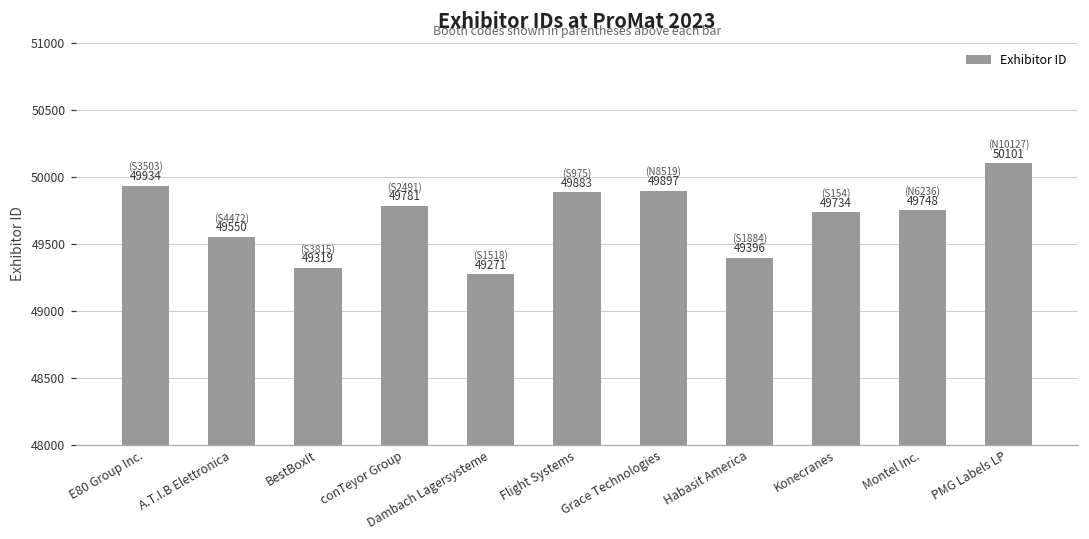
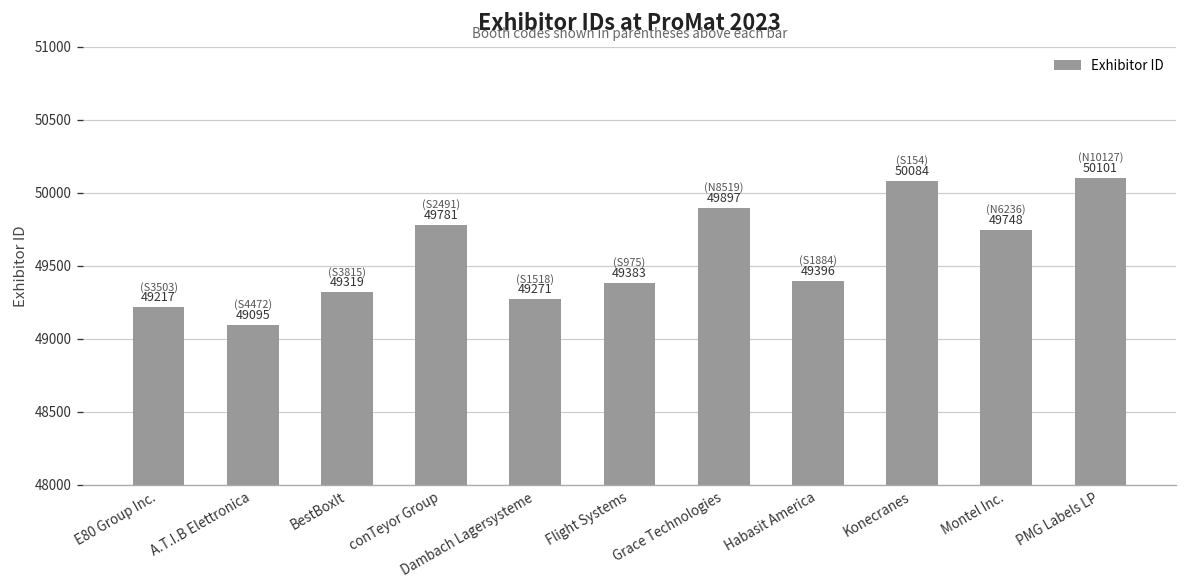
E80 Group Inc.: 49934 -> 49217
A.T.I.B Elettronica: 49550 -> 49095
Flight Systems: 49883 -> 49383
Konecranes: 49734 -> 50084
